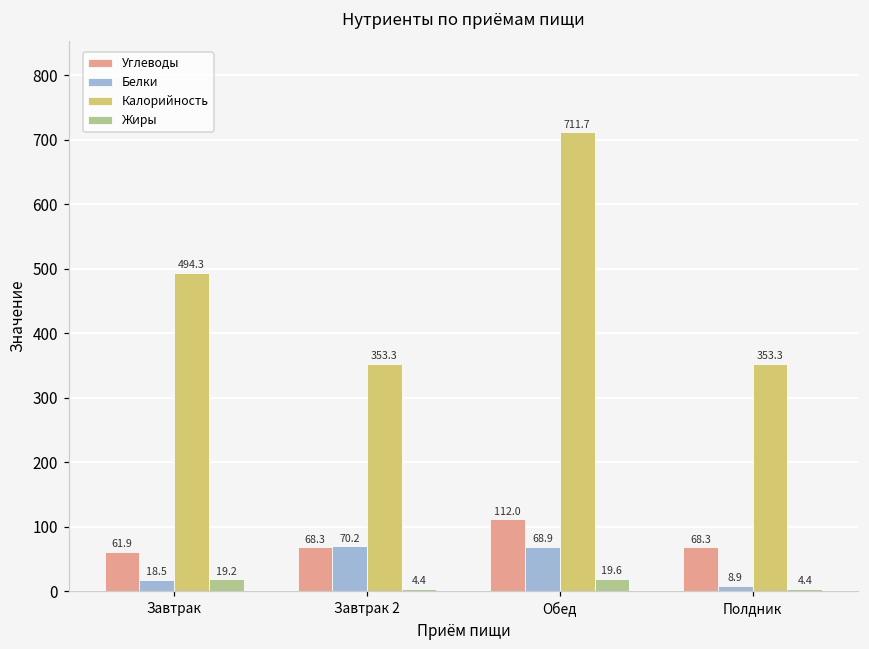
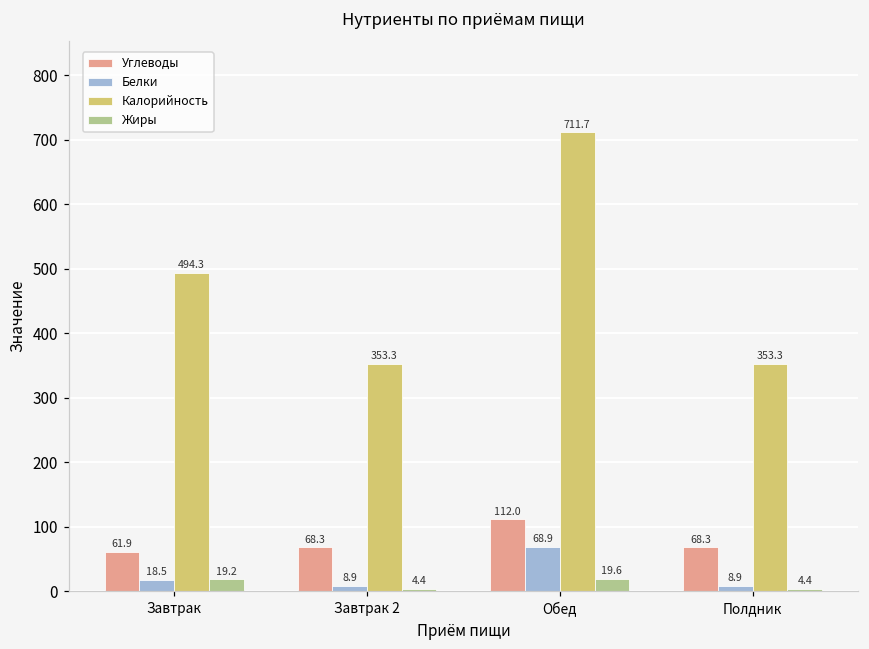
Белки, Завтрак 2: 70.2 -> 8.9
